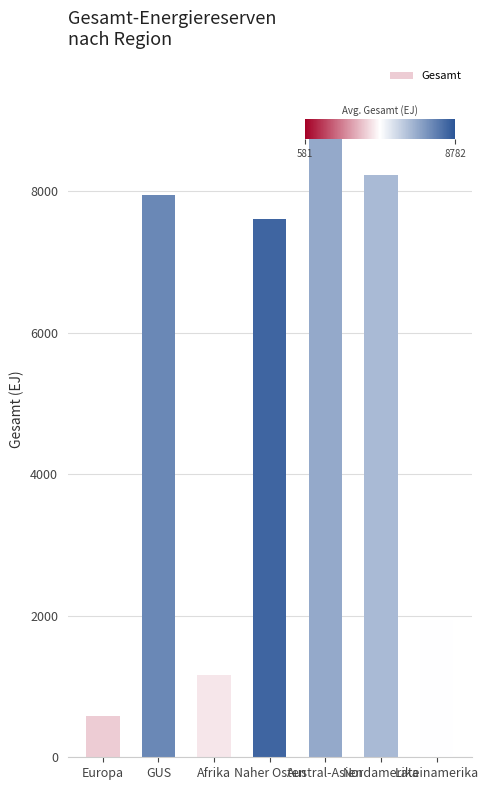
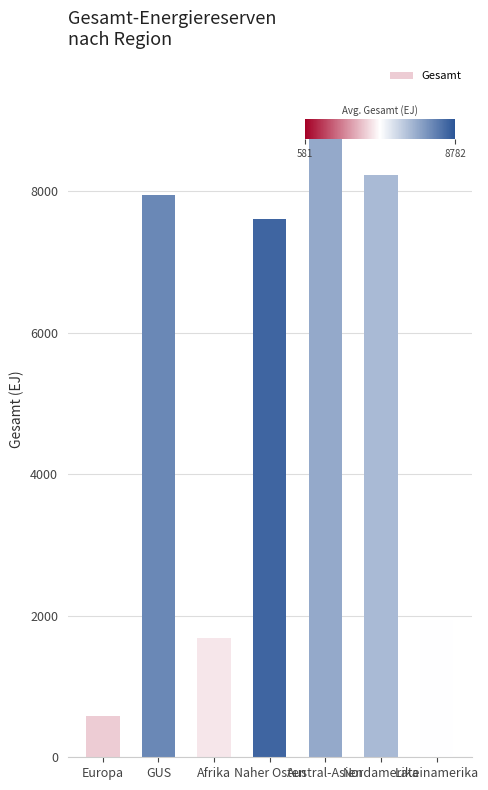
Afrika: 1200 -> 1700
